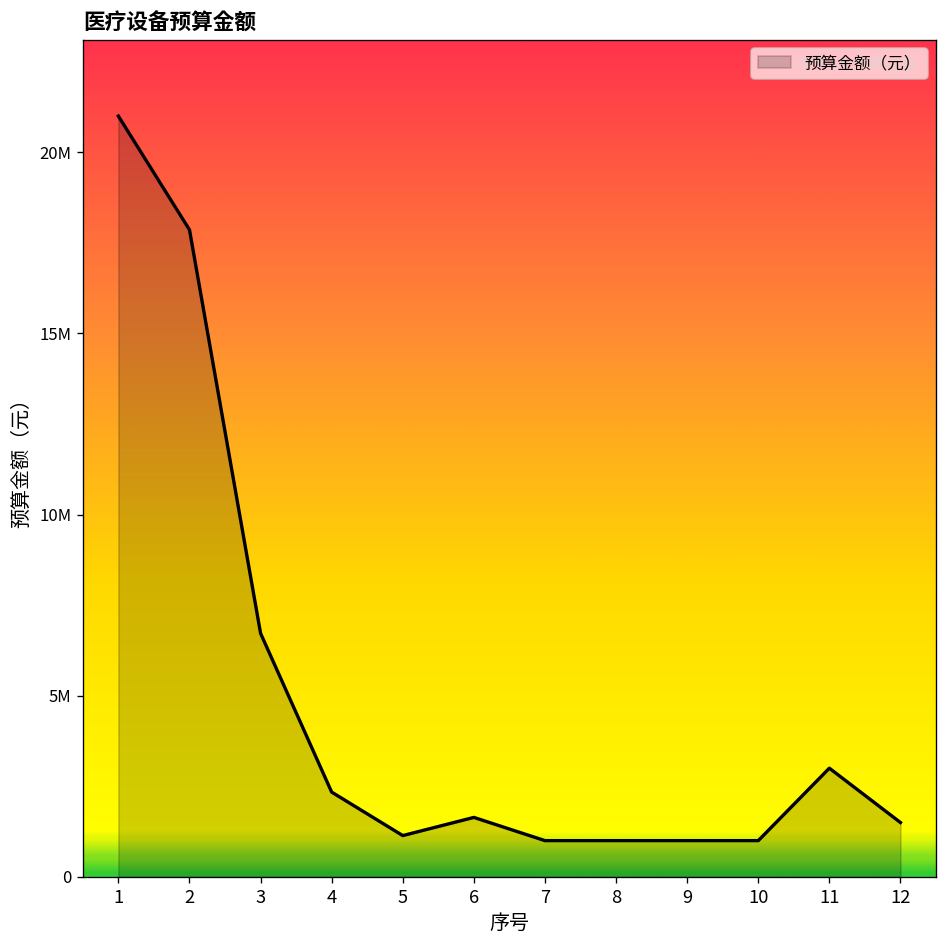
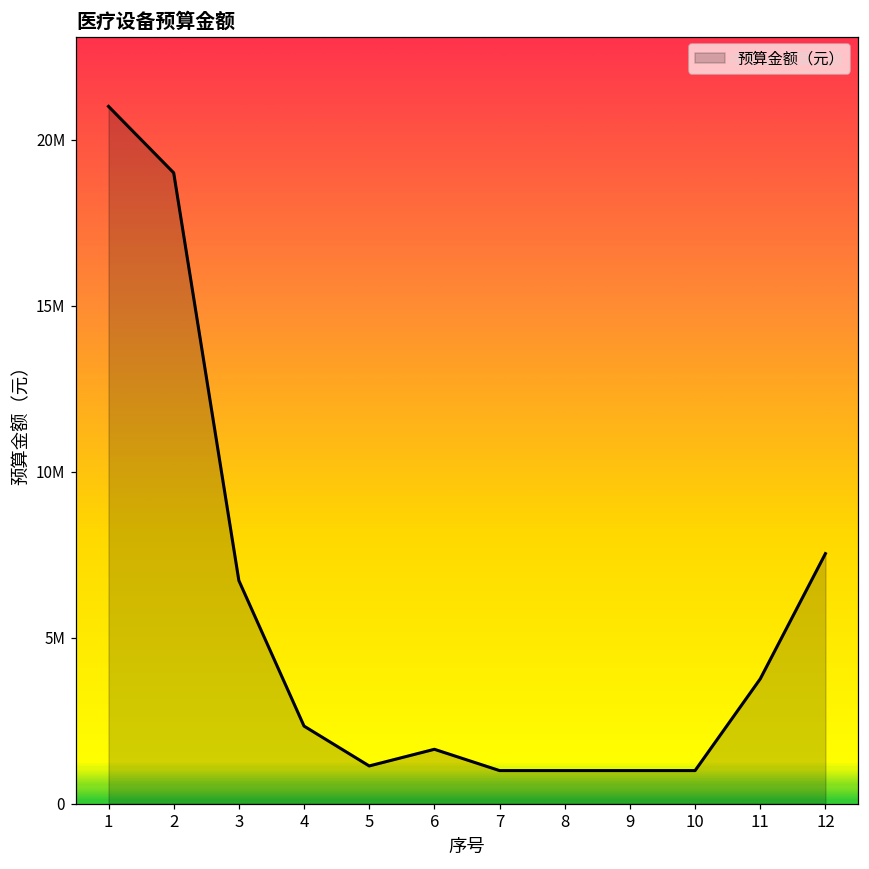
2: 17900000 -> 19000000
11: 3000000 -> 3800000
12: 1500000 -> 7500000
